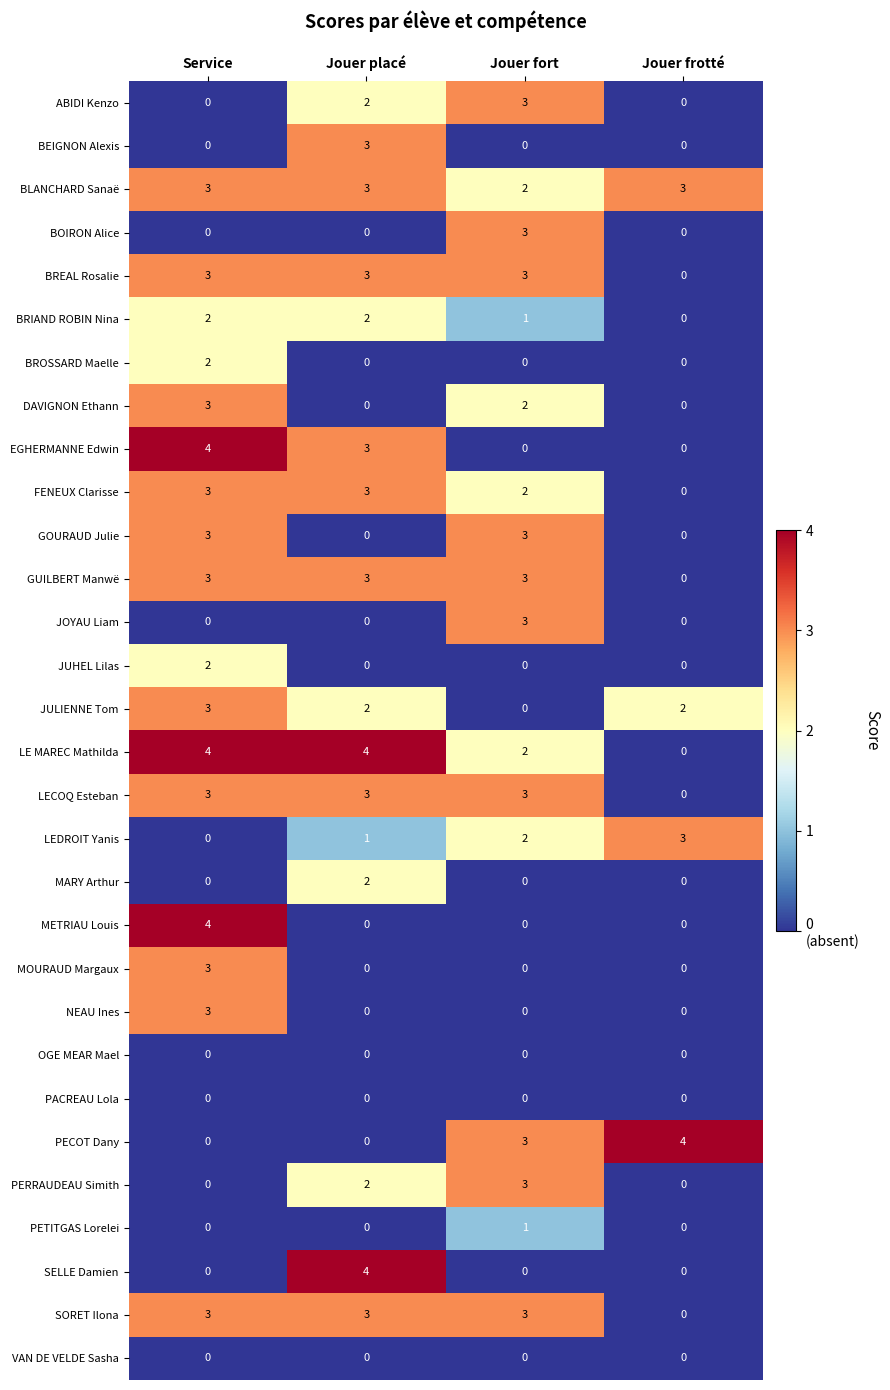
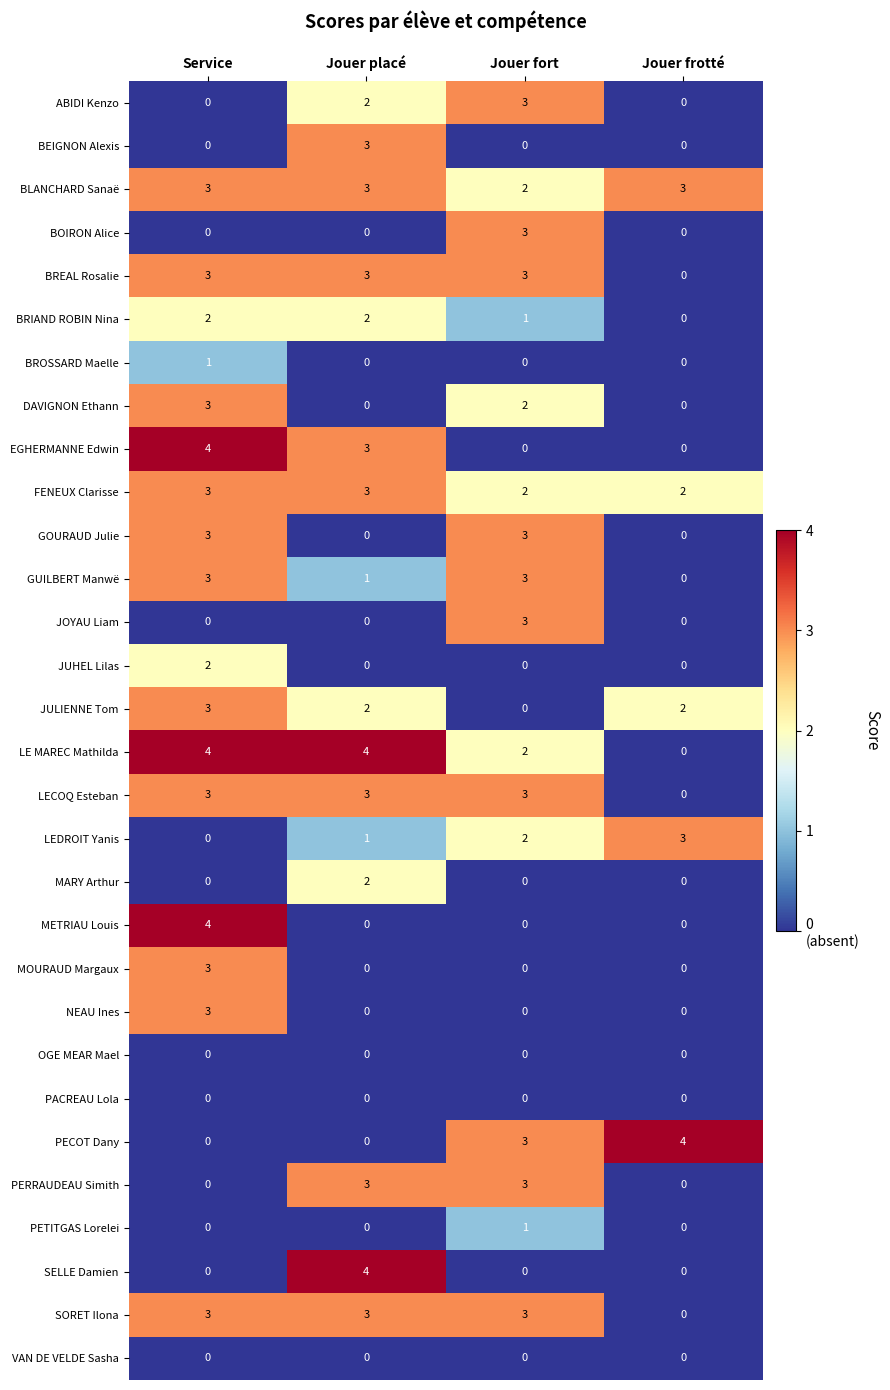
BROSSARD Maelle, Service: 2 -> 1
FENEUX Clarisse, Jouer frotté: 0 -> 2
GUILBERT Manwë, Jouer placé: 3 -> 1
PERRAUDEAU Simith, Jouer placé: 2 -> 3
